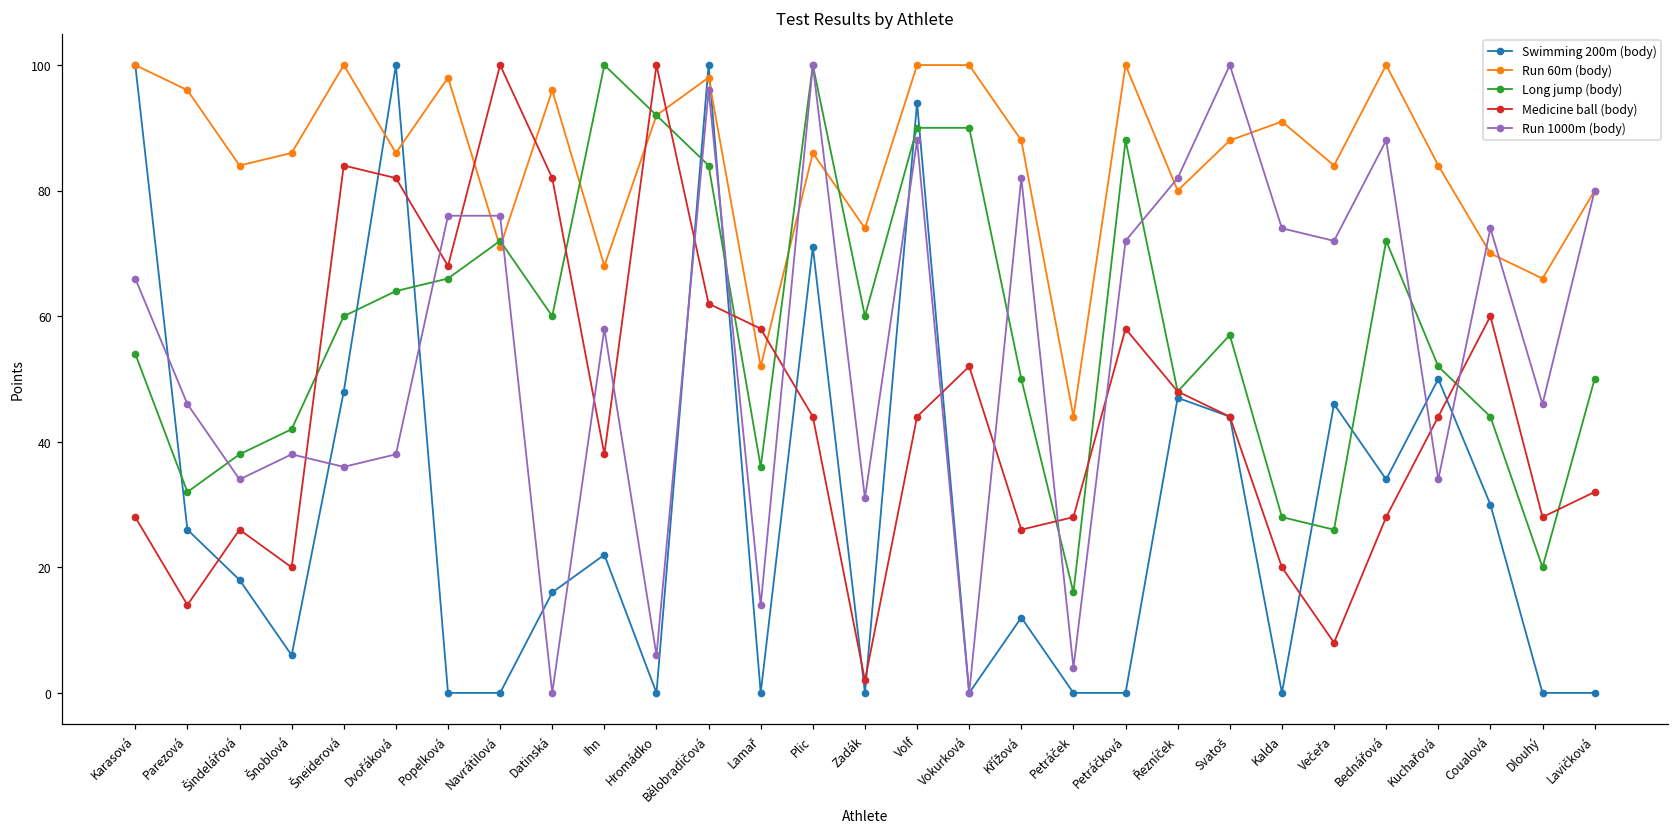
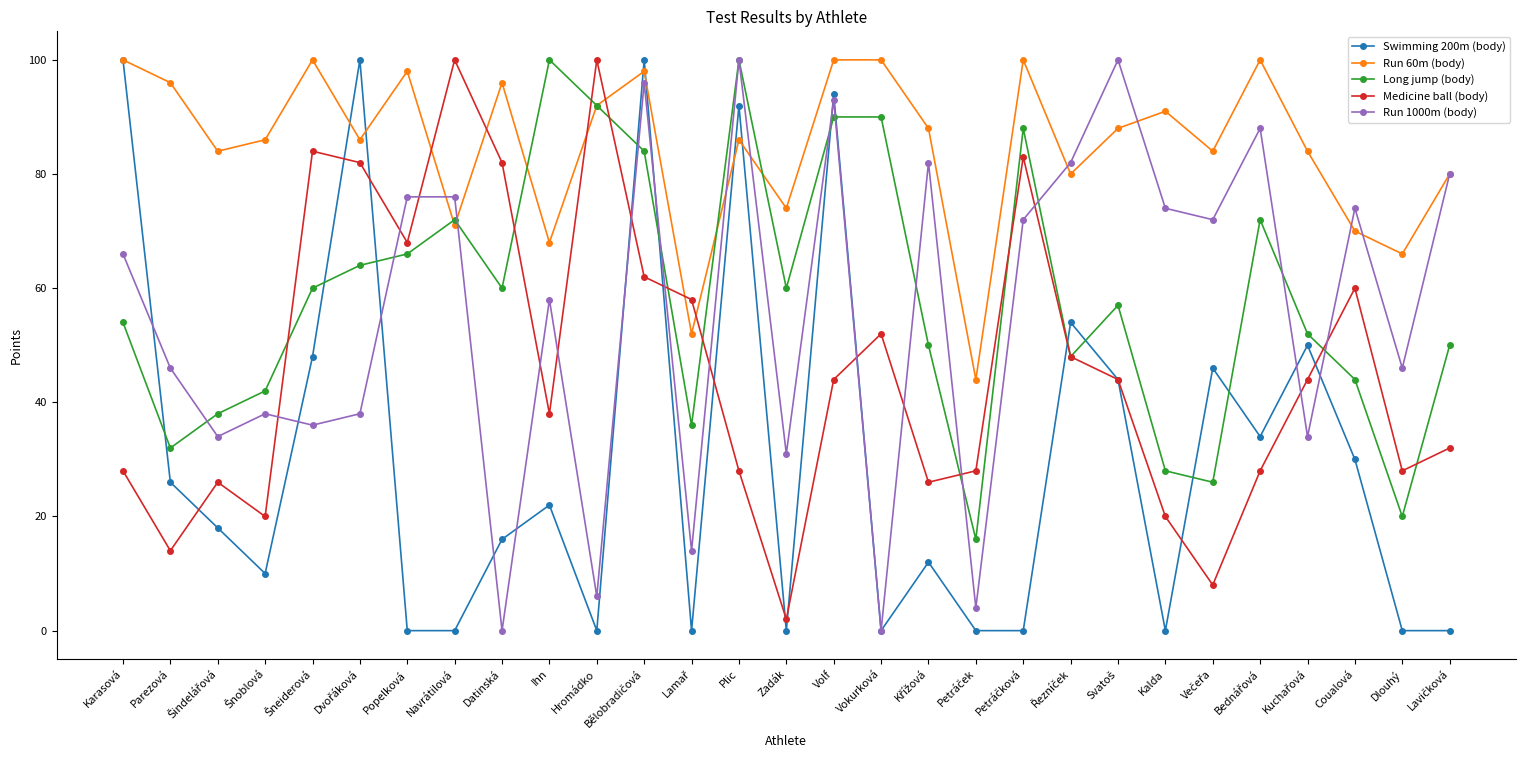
Swimming 200m (body), Šnoblová: 6 -> 10
Swimming 200m (body), Plic: 71 -> 92
Medicine ball (body), Plic: 44 -> 28
Run 1000m (body), Volf: 88 -> 93
Medicine ball (body), Petráčková: 58 -> 83
Swimming 200m (body), Řezníček: 47 -> 54
